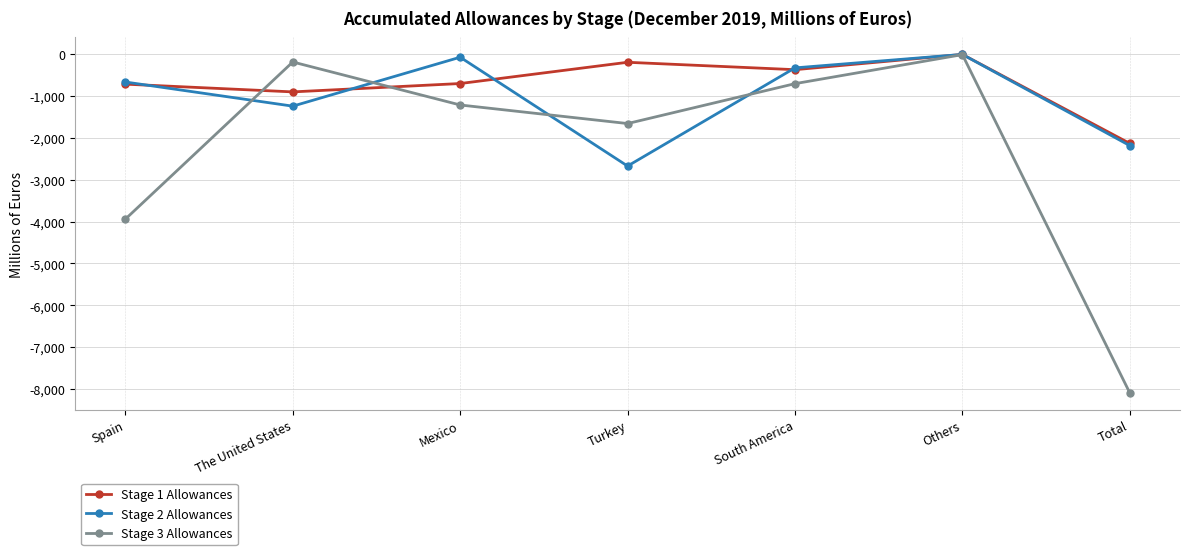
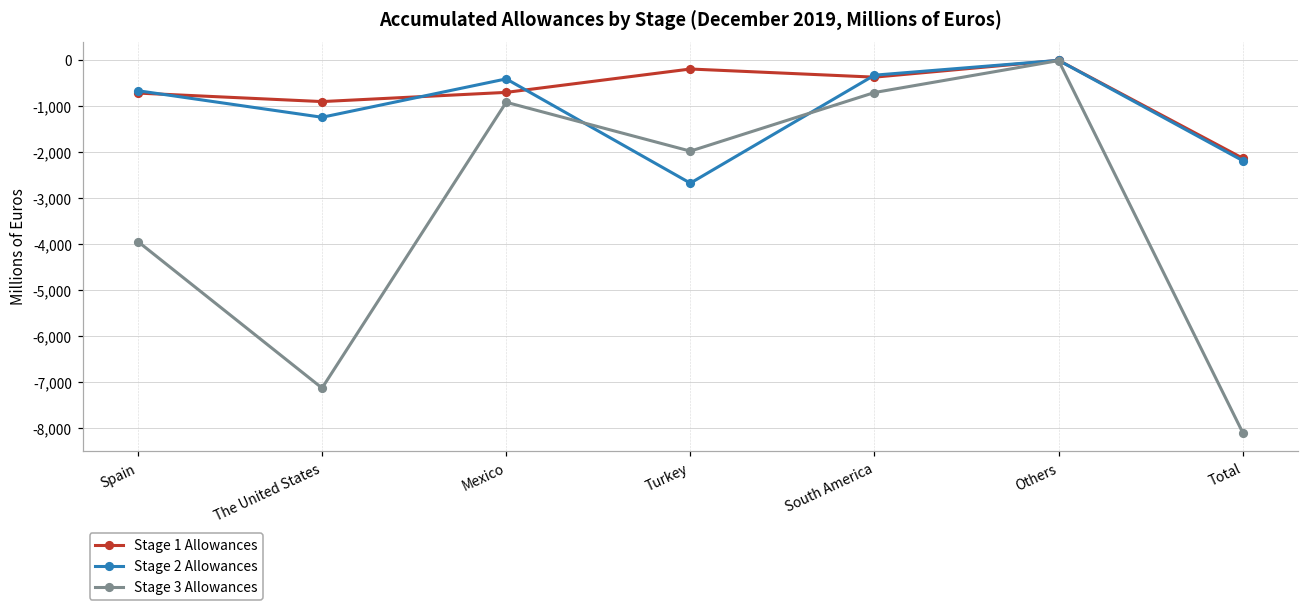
Stage 3 Allowances, The United States: -200 -> -7,100
Stage 2 Allowances, Mexico: -100 -> -400
Stage 3 Allowances, Mexico: -1,200 -> -900
Stage 3 Allowances, Turkey: -1,700 -> -2,000
